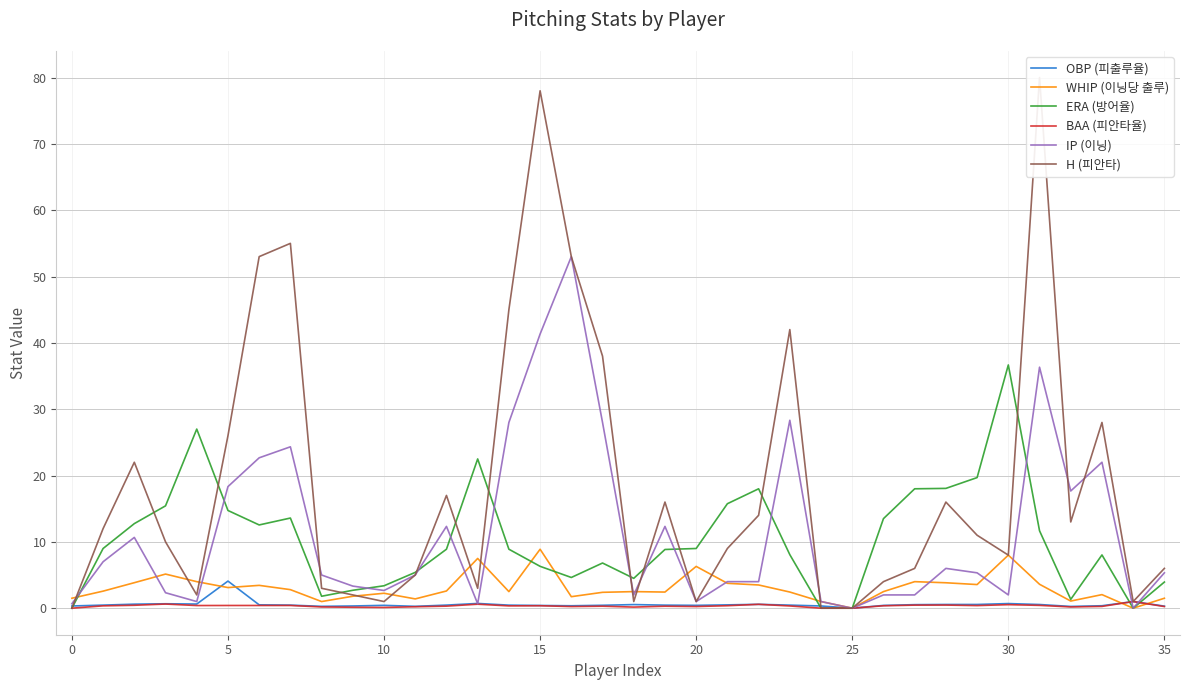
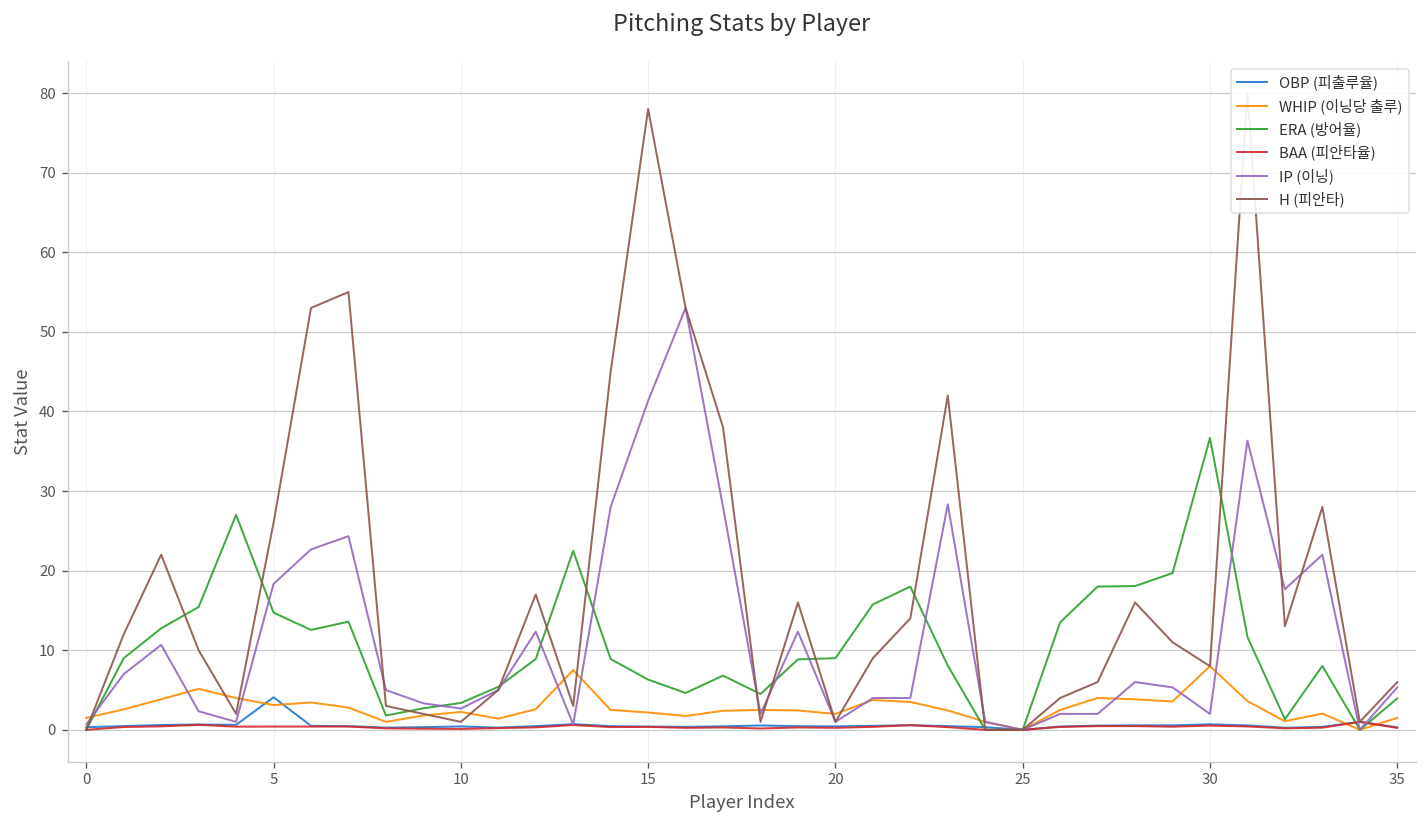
WHIP (이닝당 출루), 15: 9 -> 2
WHIP (이닝당 출루), 20: 6 -> 2
